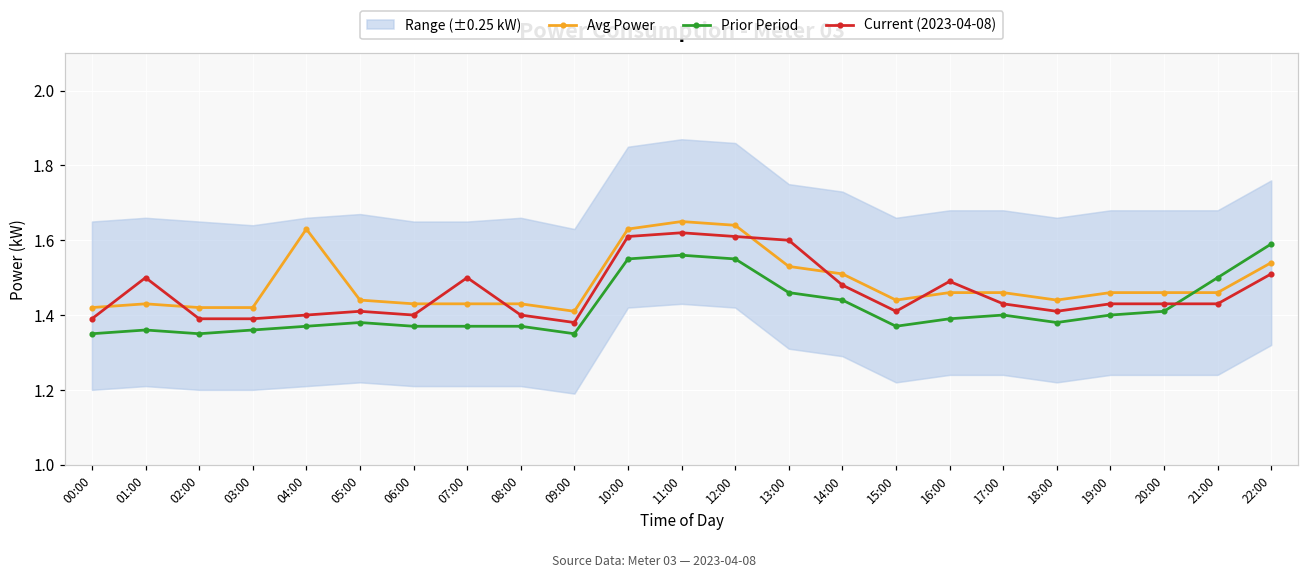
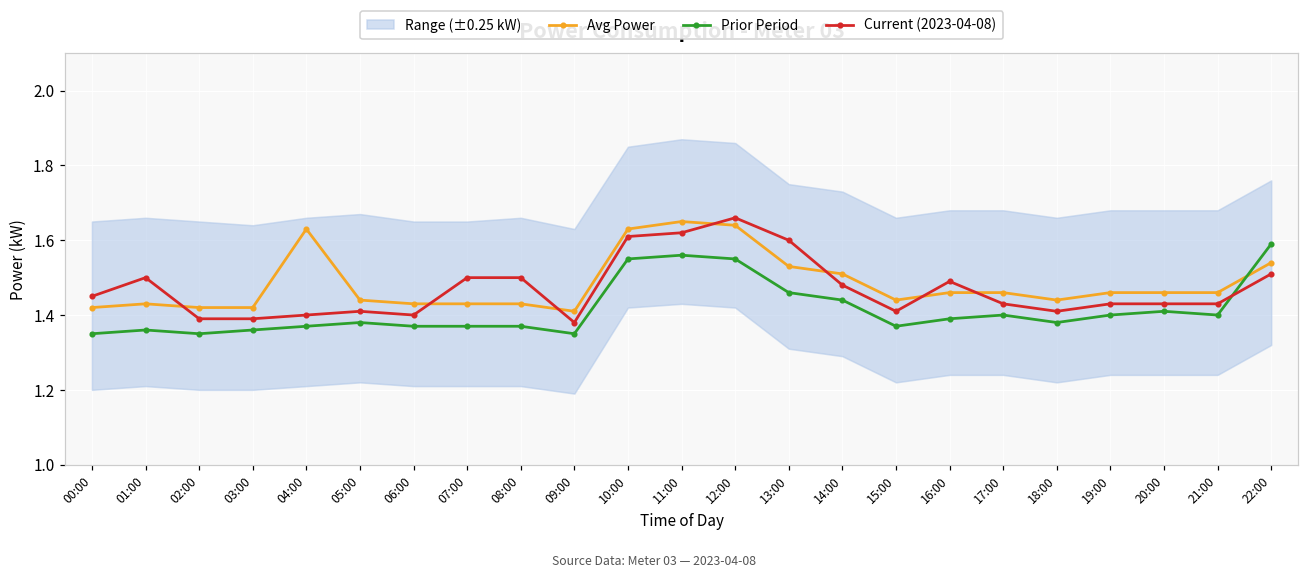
Current (2023-04-08), 00:00: 1.39 -> 1.45
Current (2023-04-08), 08:00: 1.4 -> 1.5
Current (2023-04-08), 12:00: 1.61 -> 1.66
Prior Period, 21:00: 1.5 -> 1.4
